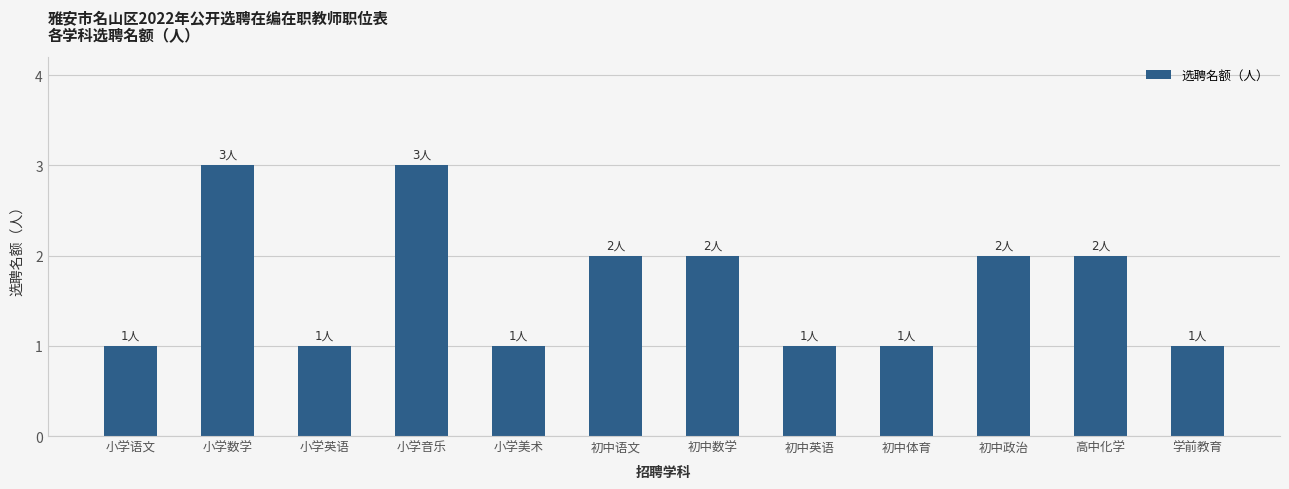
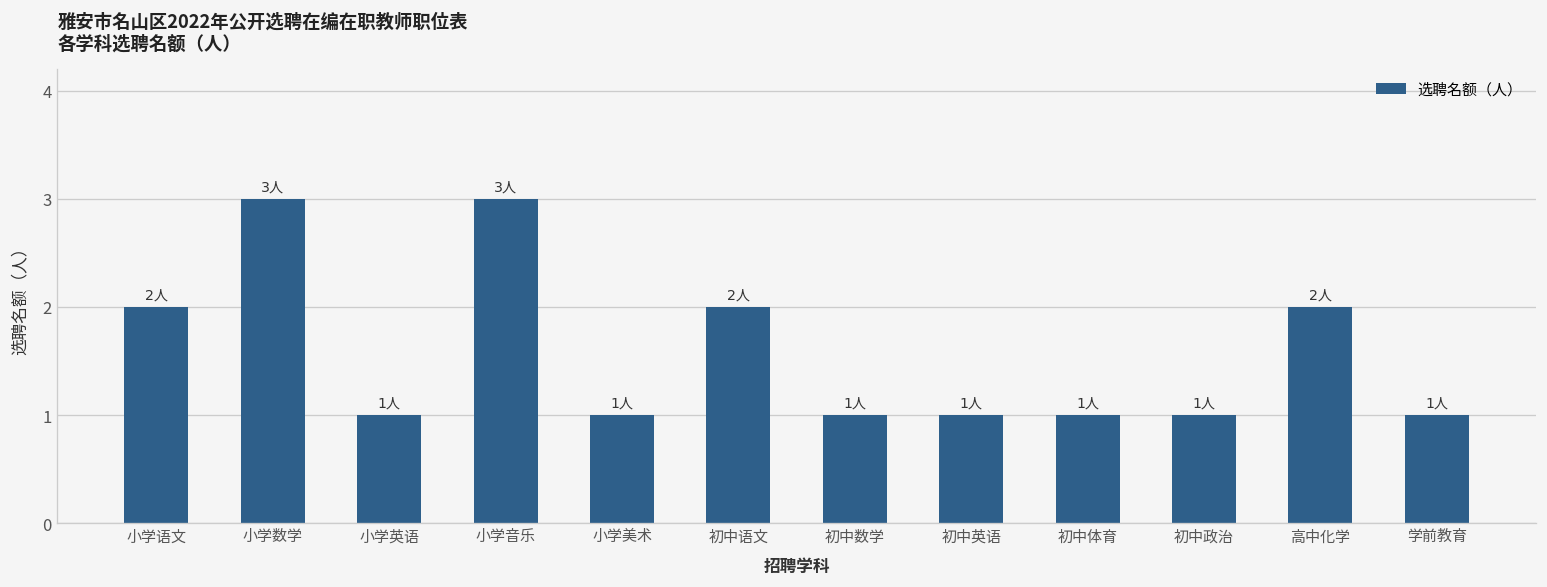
小学语文: 1人 -> 2人
初中数学: 2人 -> 1人
初中政治: 2人 -> 1人
